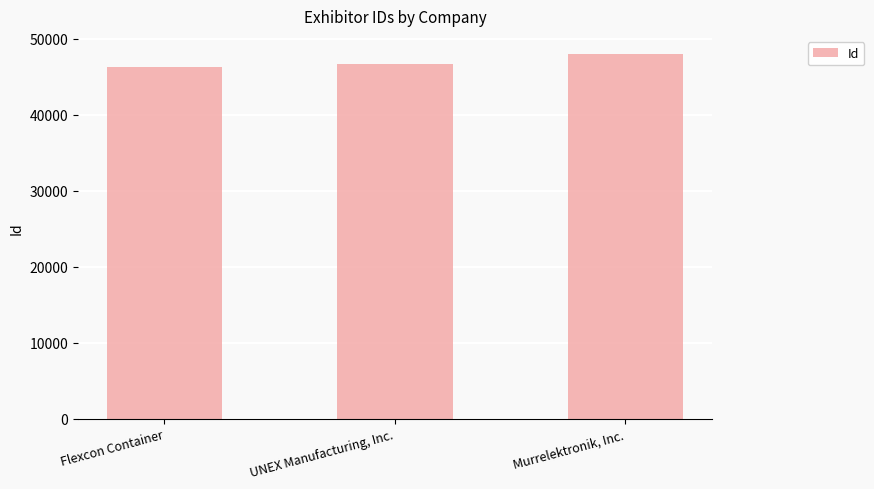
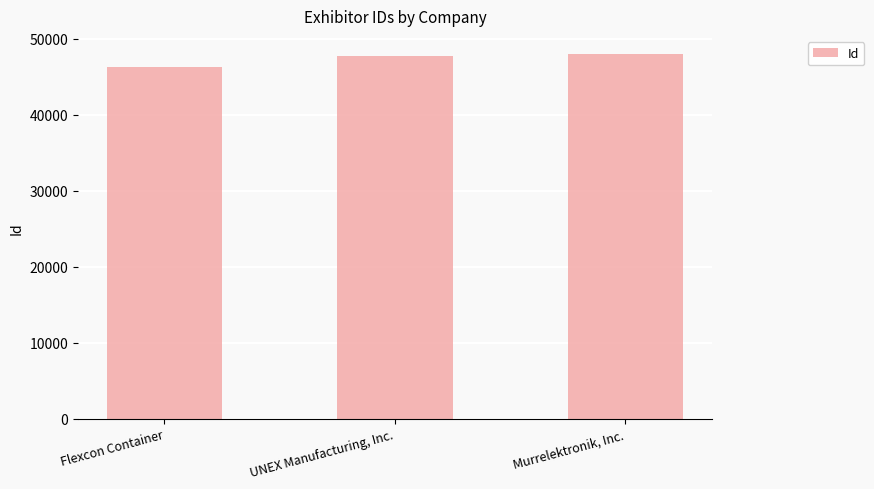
UNEX Manufacturing, Inc.: 47000 -> 48000
